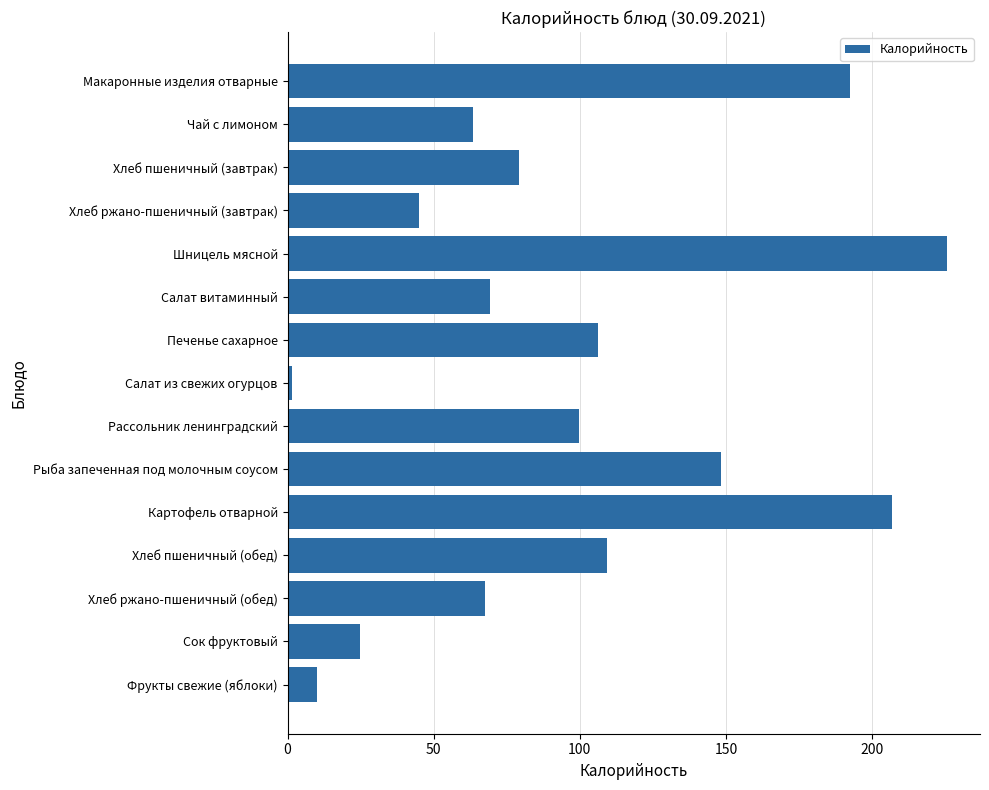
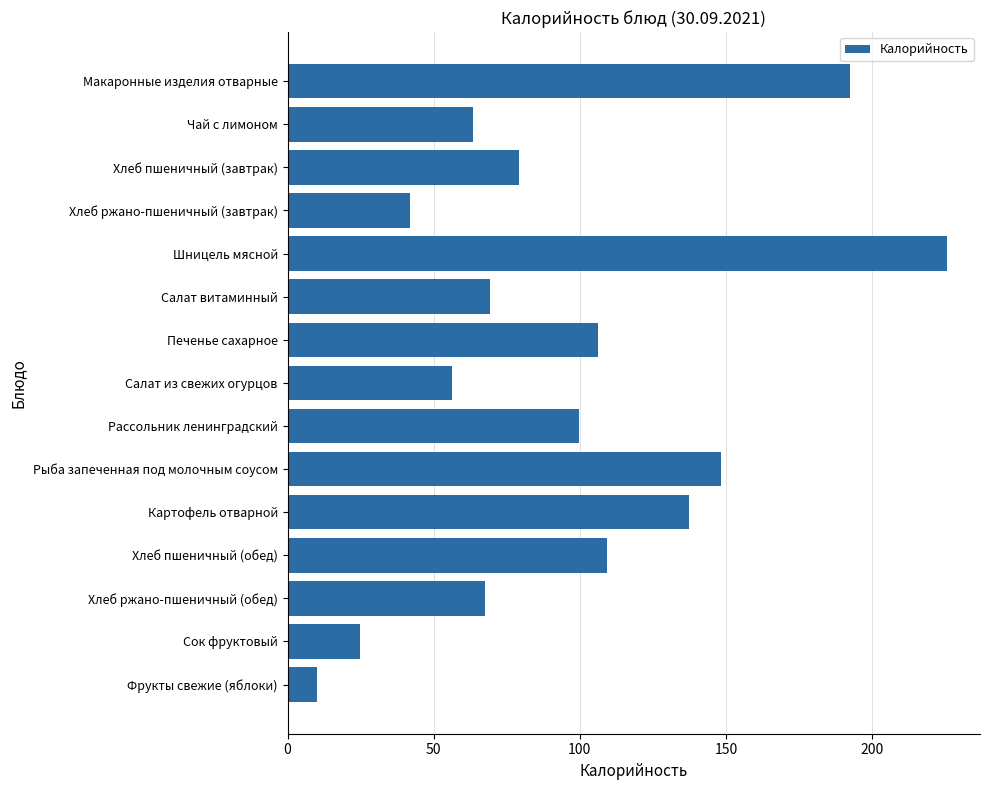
Хлеб ржано-пшеничный (завтрак): 45 -> 42
Салат из свежих огурцов: 2 -> 56
Картофель отварной: 207 -> 137
